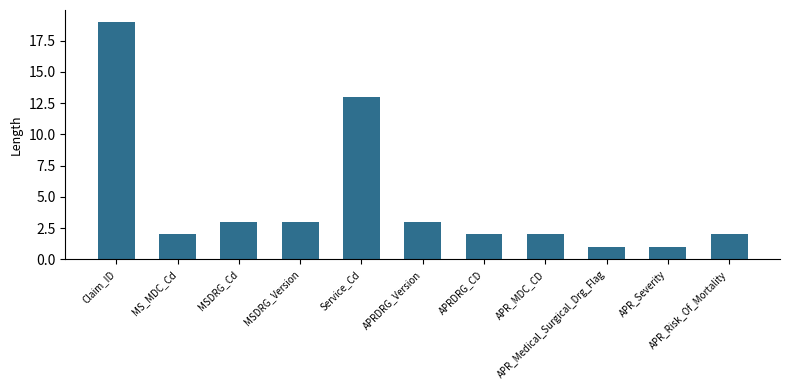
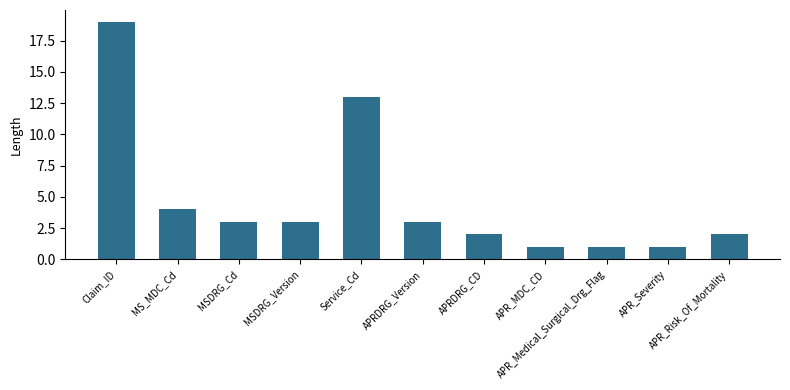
MS_MDC_Cd: 2 -> 4
APR_MDC_CD: 2 -> 1
